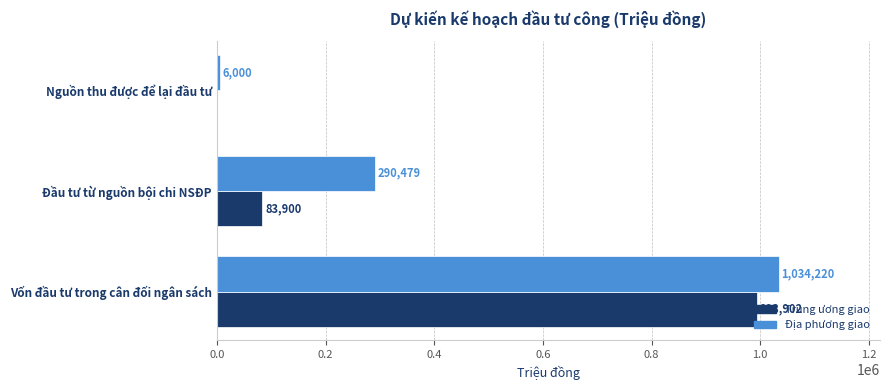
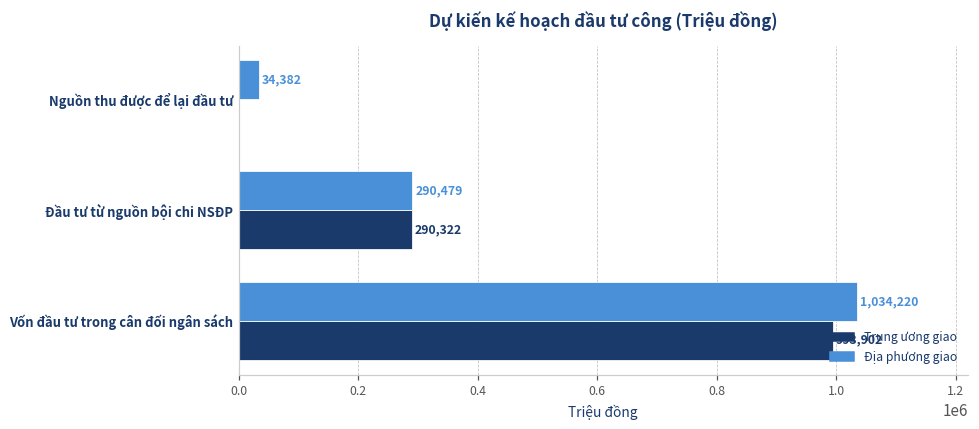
Địa phương giao, Nguồn thu được để lại đầu tư: 6,000 -> 34,382
Trung ương giao, Đầu tư từ nguồn bội chi NSĐP: 83,900 -> 290,322
